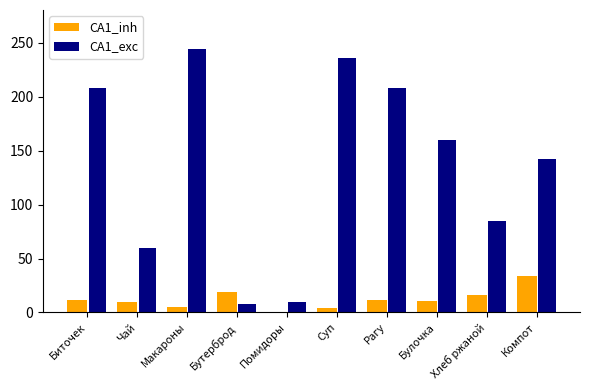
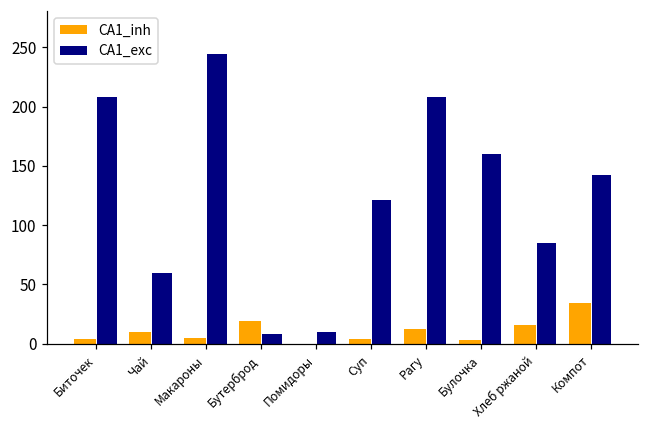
CA1_inh, Биточек: 12 -> 4
CA1_exc, Суп: 236 -> 121
CA1_inh, Булочка: 11 -> 3
